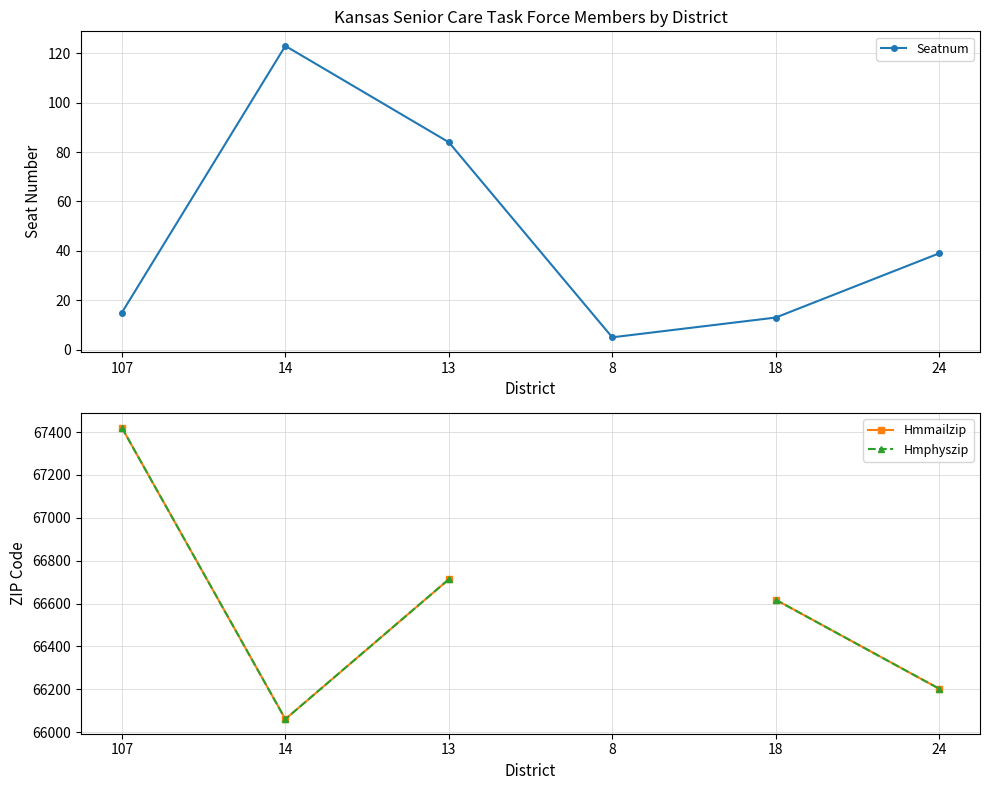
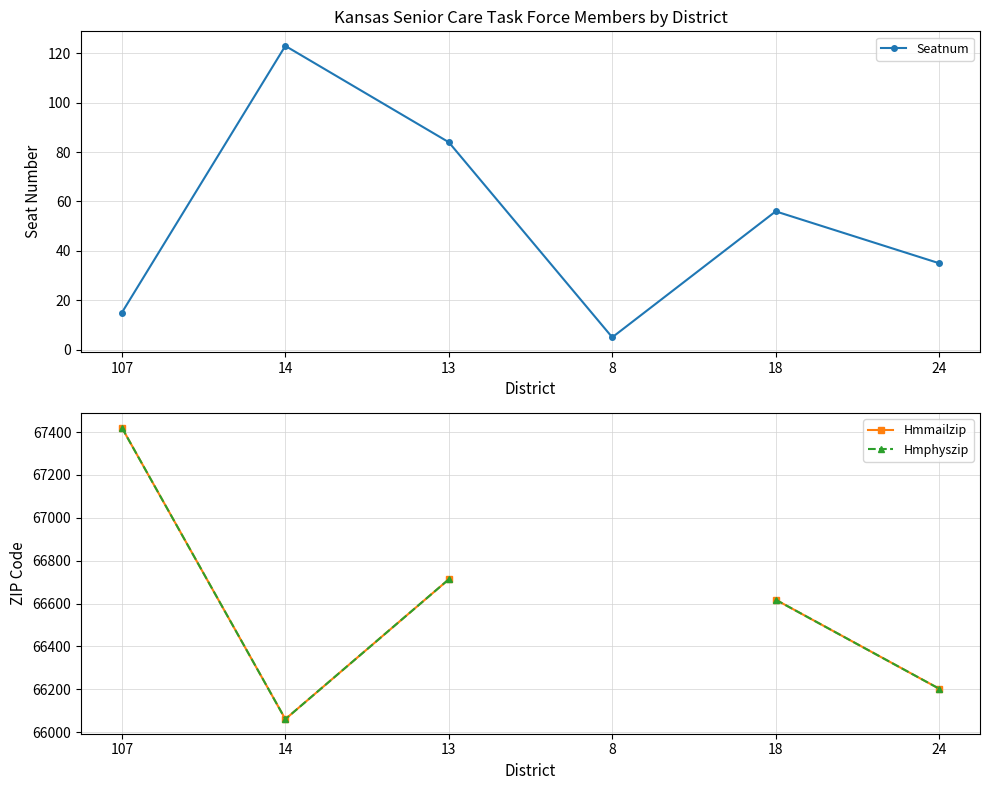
Kansas Senior Care Task Force Members by District, 18: 13 -> 56
Kansas Senior Care Task Force Members by District, 24: 39 -> 35
